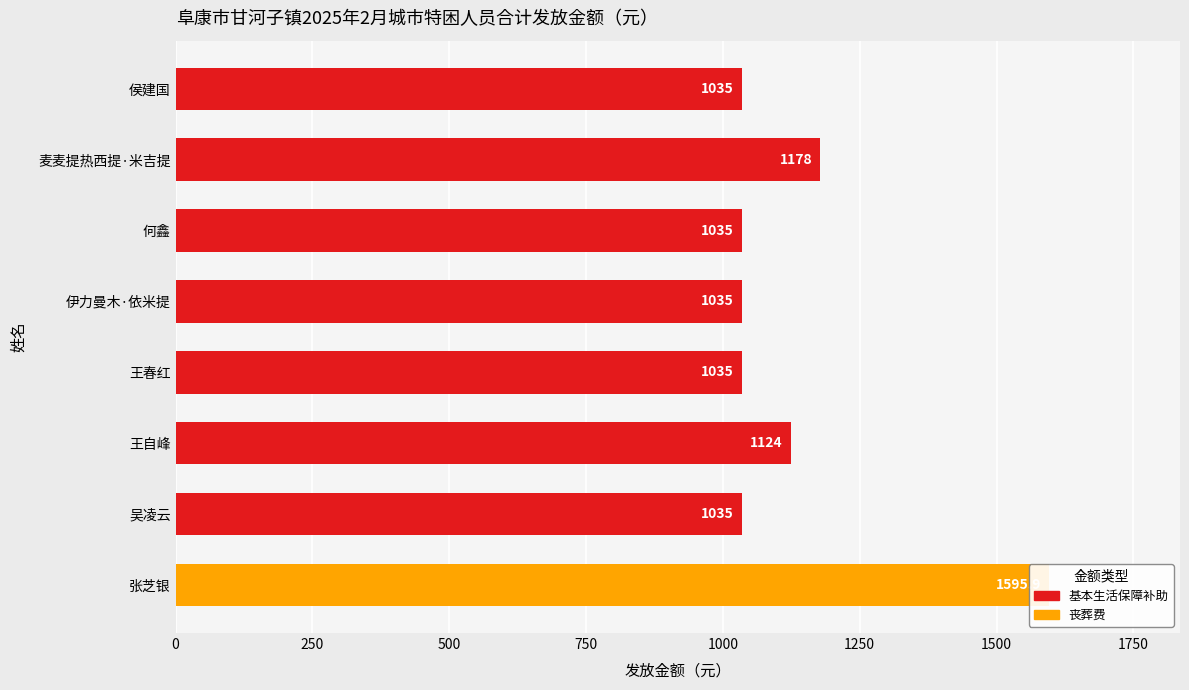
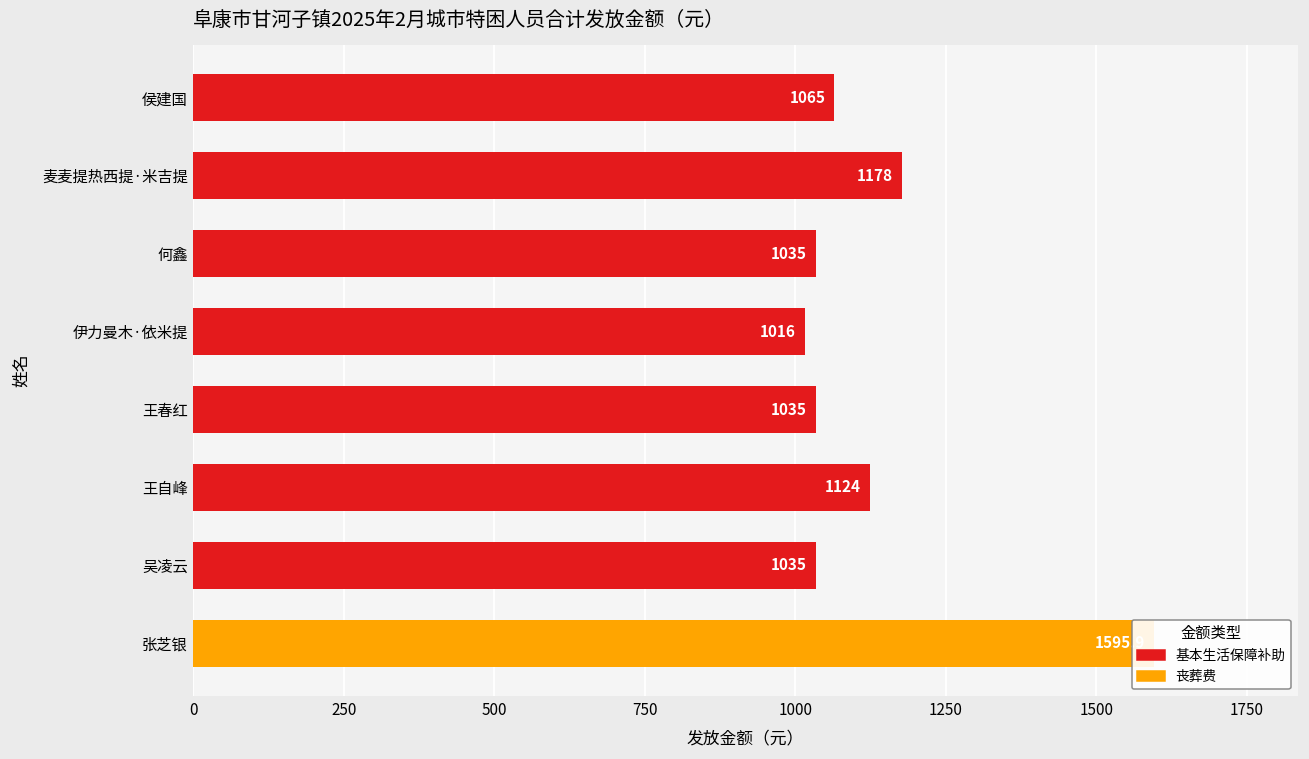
侯建国: 1035 -> 1065
伊力曼木·依米提: 1035 -> 1016
